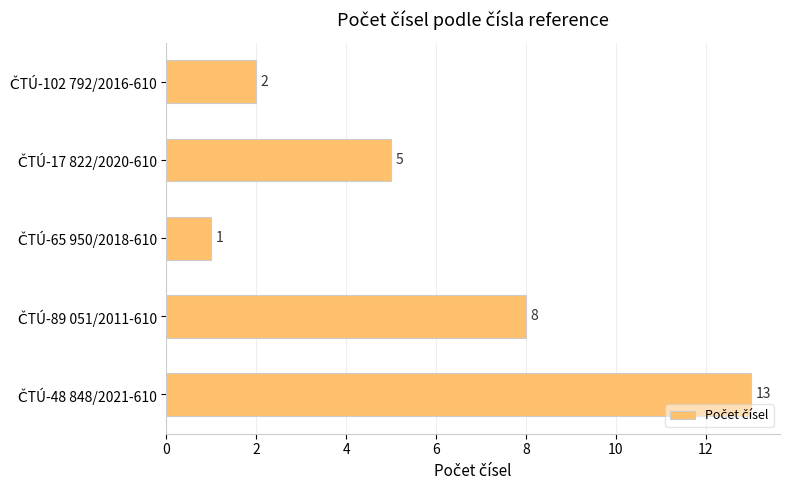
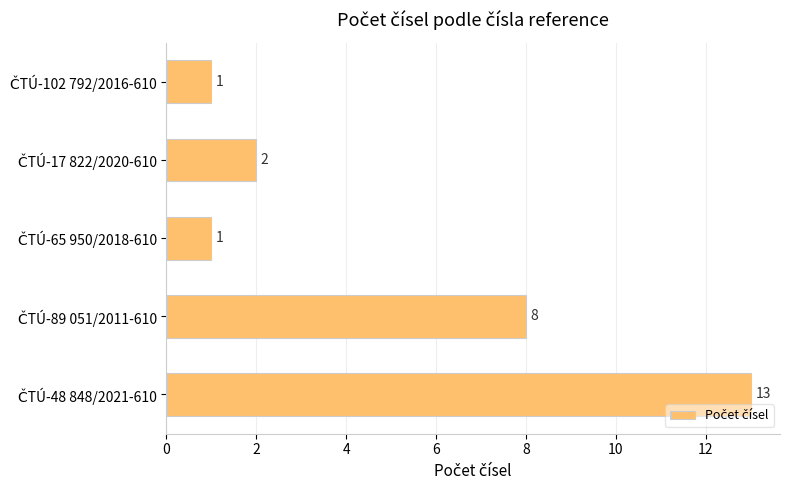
ČTÚ-102 792/2016-610: 2 -> 1
ČTÚ-17 822/2020-610: 5 -> 2
